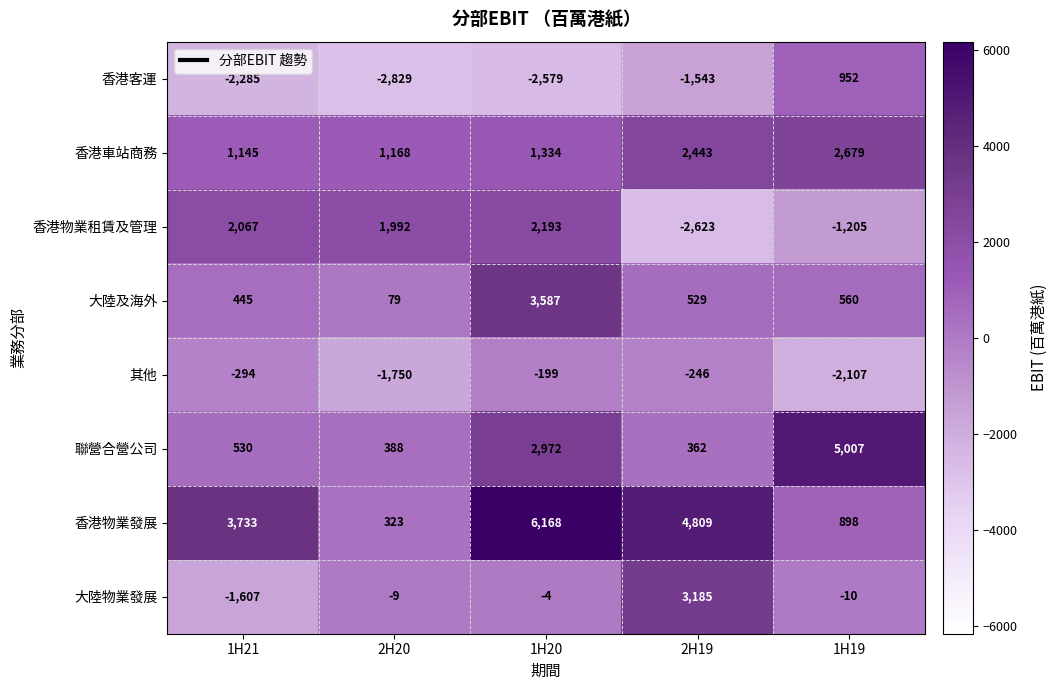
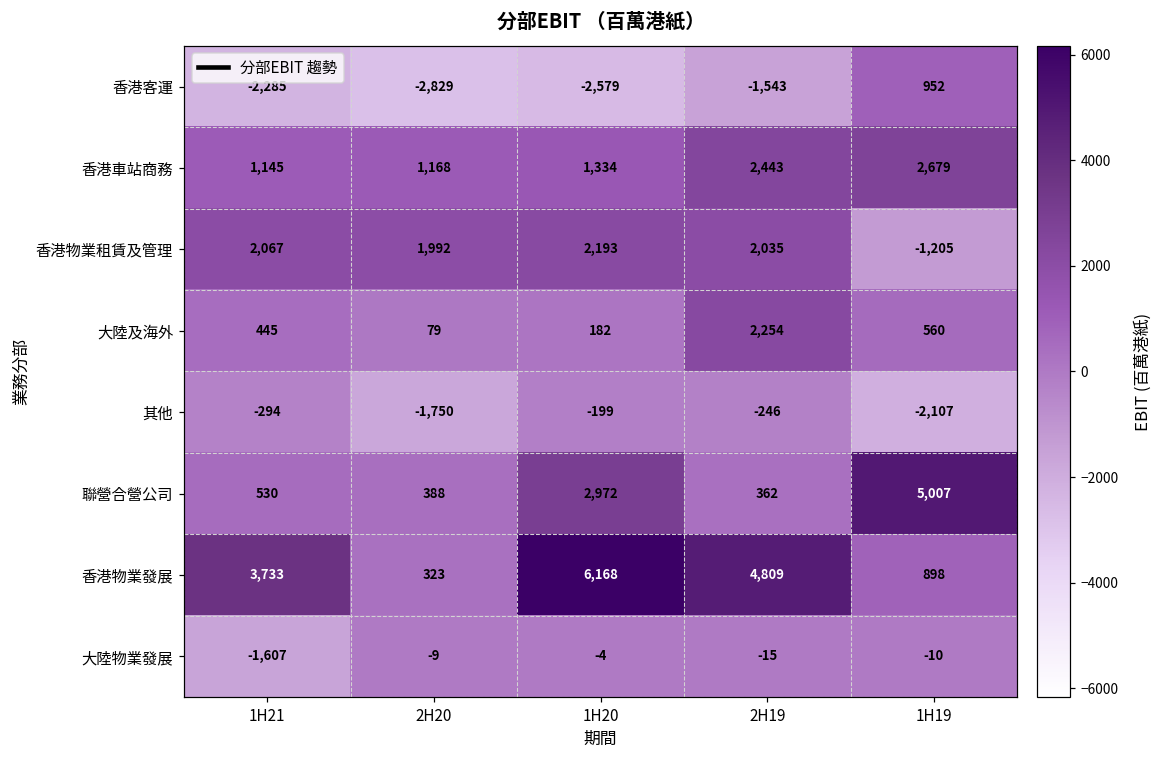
香港物業租賃及管理, 2H19: -2,623 -> 2,035
大陸及海外, 1H20: 3,587 -> 182
大陸及海外, 2H19: 529 -> 2,254
大陸物業發展, 2H19: 3,185 -> -15
